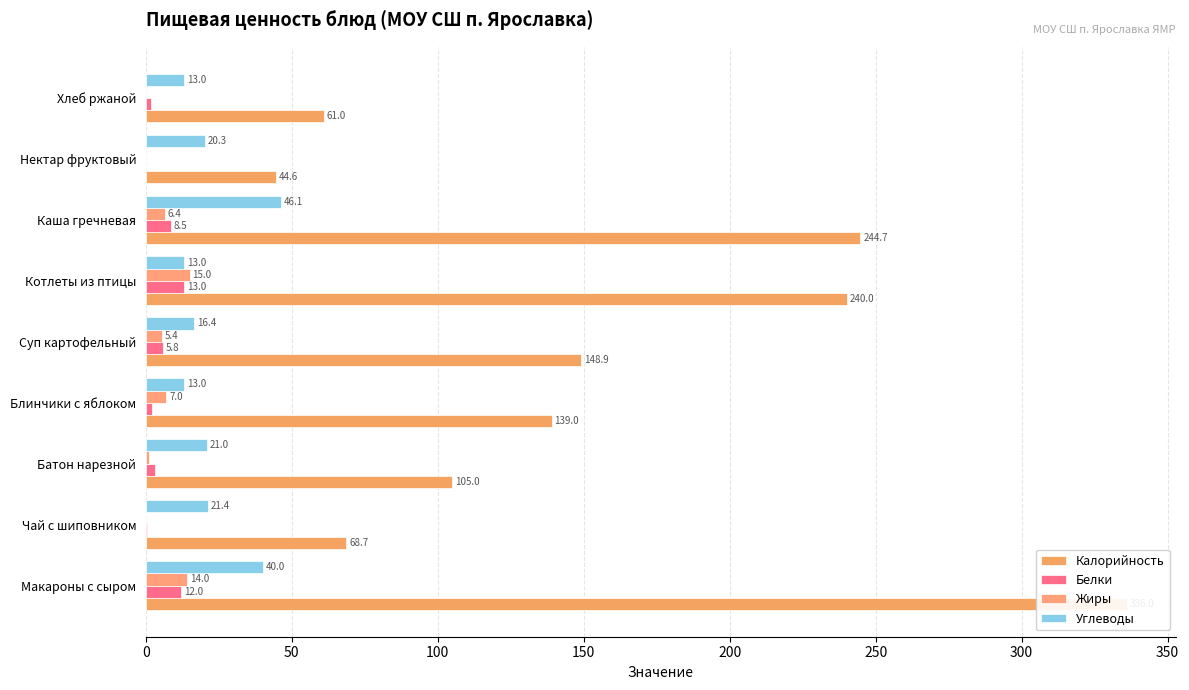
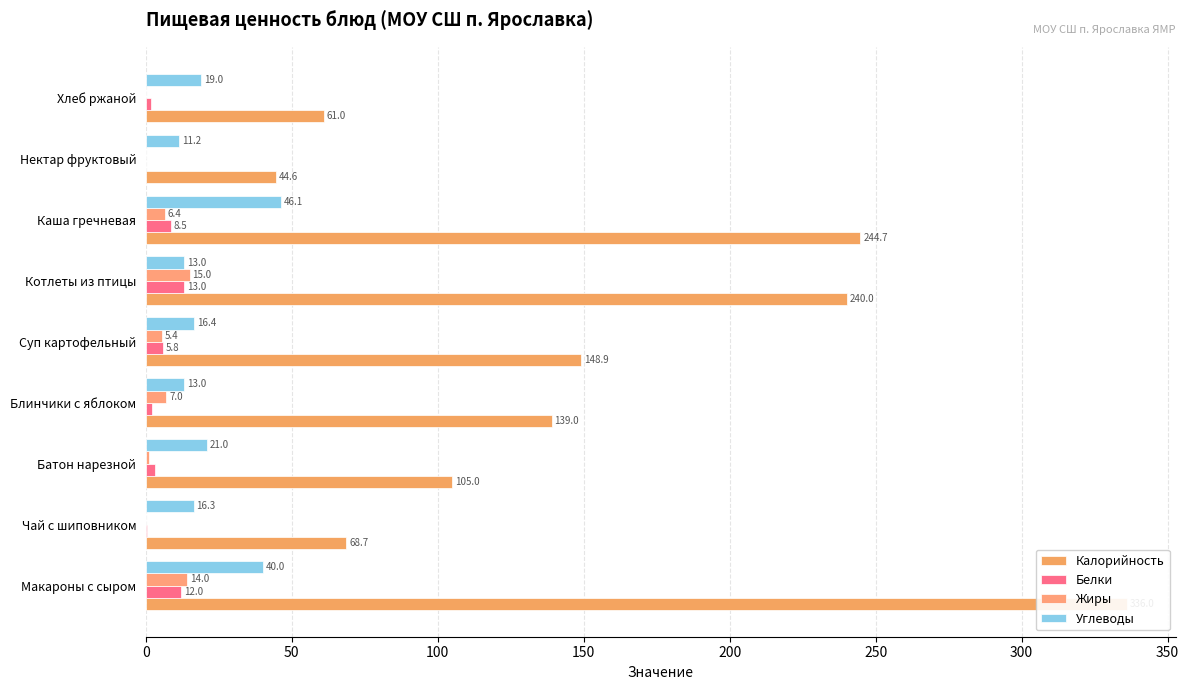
Углеводы, Хлеб ржаной: 13.0 -> 19.0
Углеводы, Нектар фруктовый: 20.3 -> 11.2
Углеводы, Чай с шиповником: 21.4 -> 16.3
